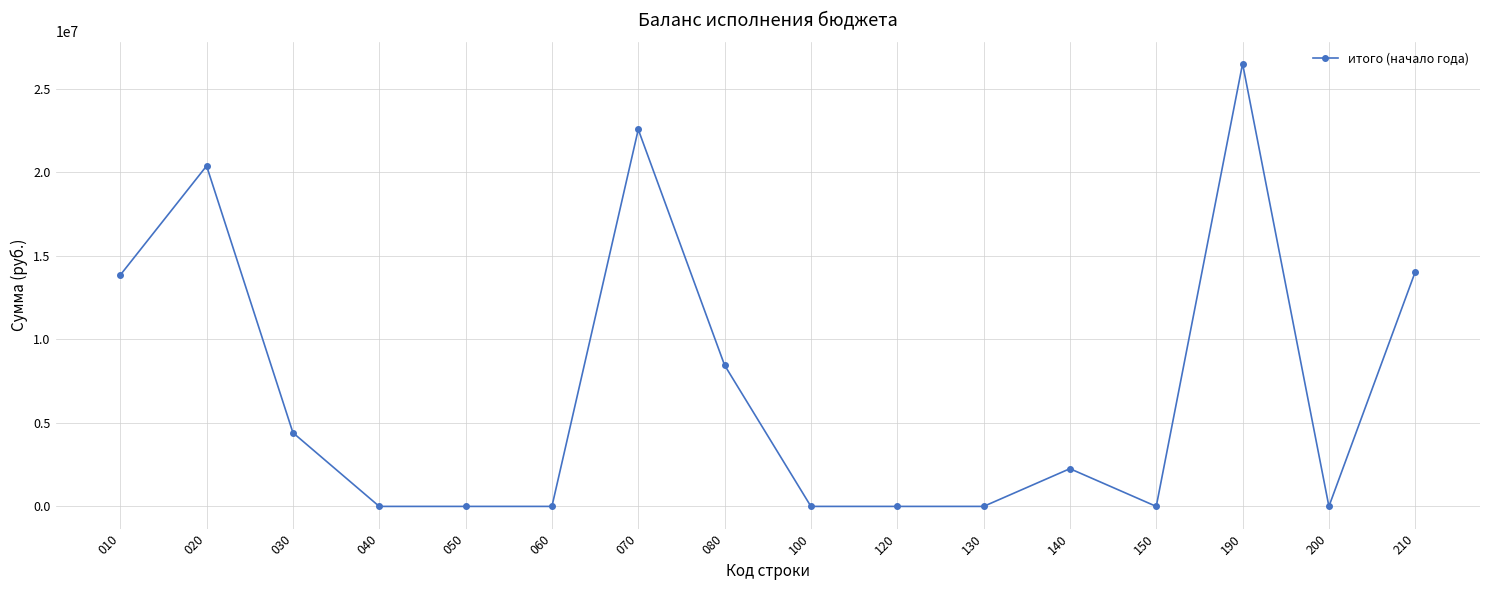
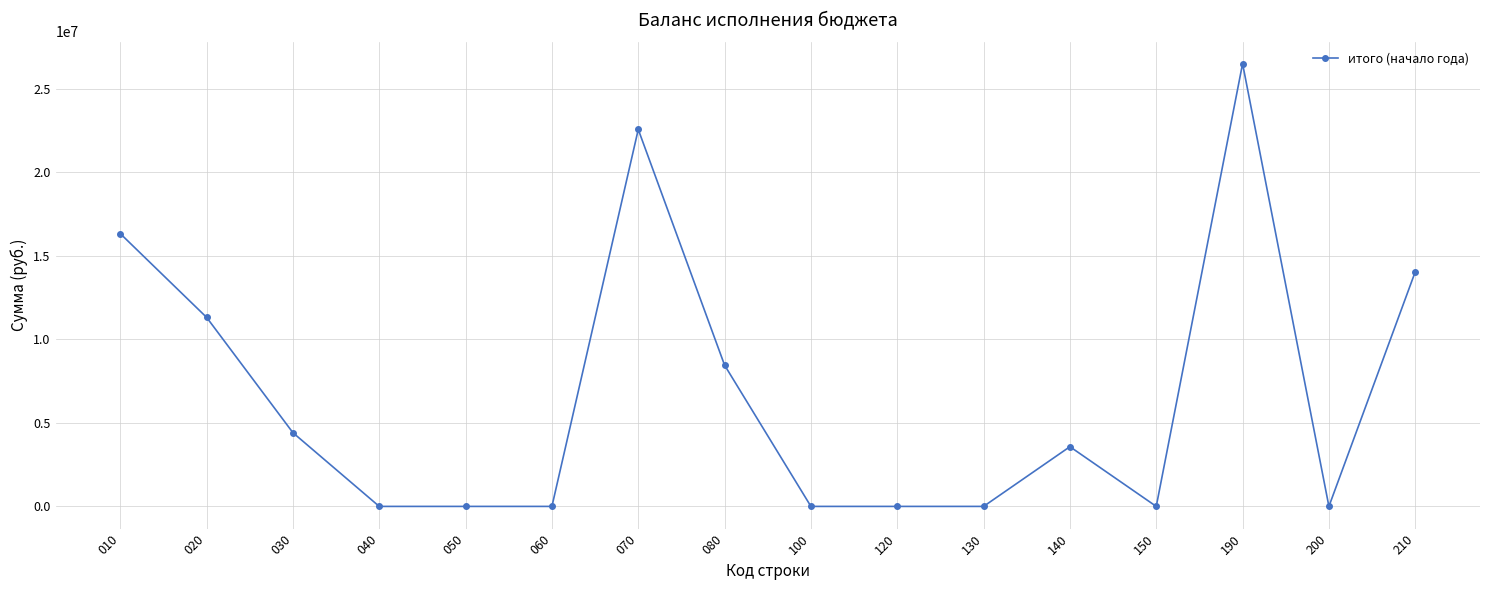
010: 13900000 -> 16300000
020: 20400000 -> 11300000
140: 2300000 -> 3600000
